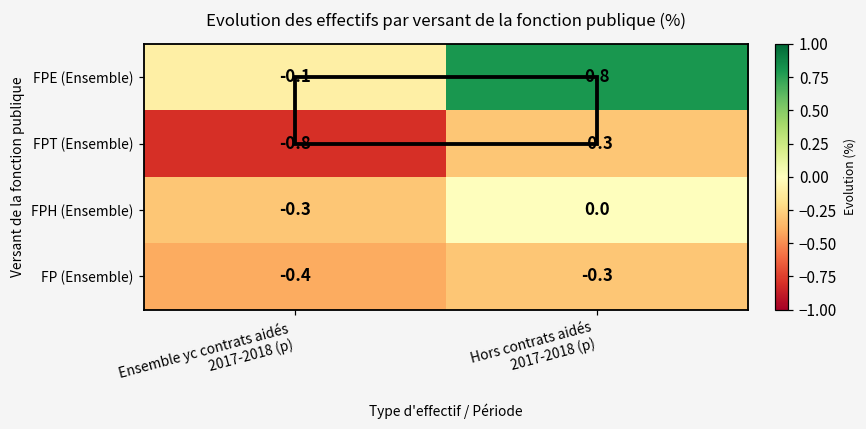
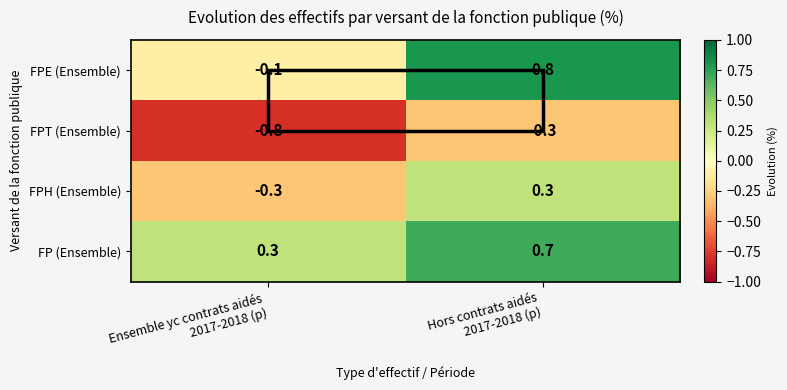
FPH (Ensemble), Hors contrats aidés 2017-2018 (p): 0.0 -> 0.3
FP (Ensemble), Ensemble yc contrats aidés 2017-2018 (p): -0.4 -> 0.3
FP (Ensemble), Hors contrats aidés 2017-2018 (p): -0.3 -> 0.7
